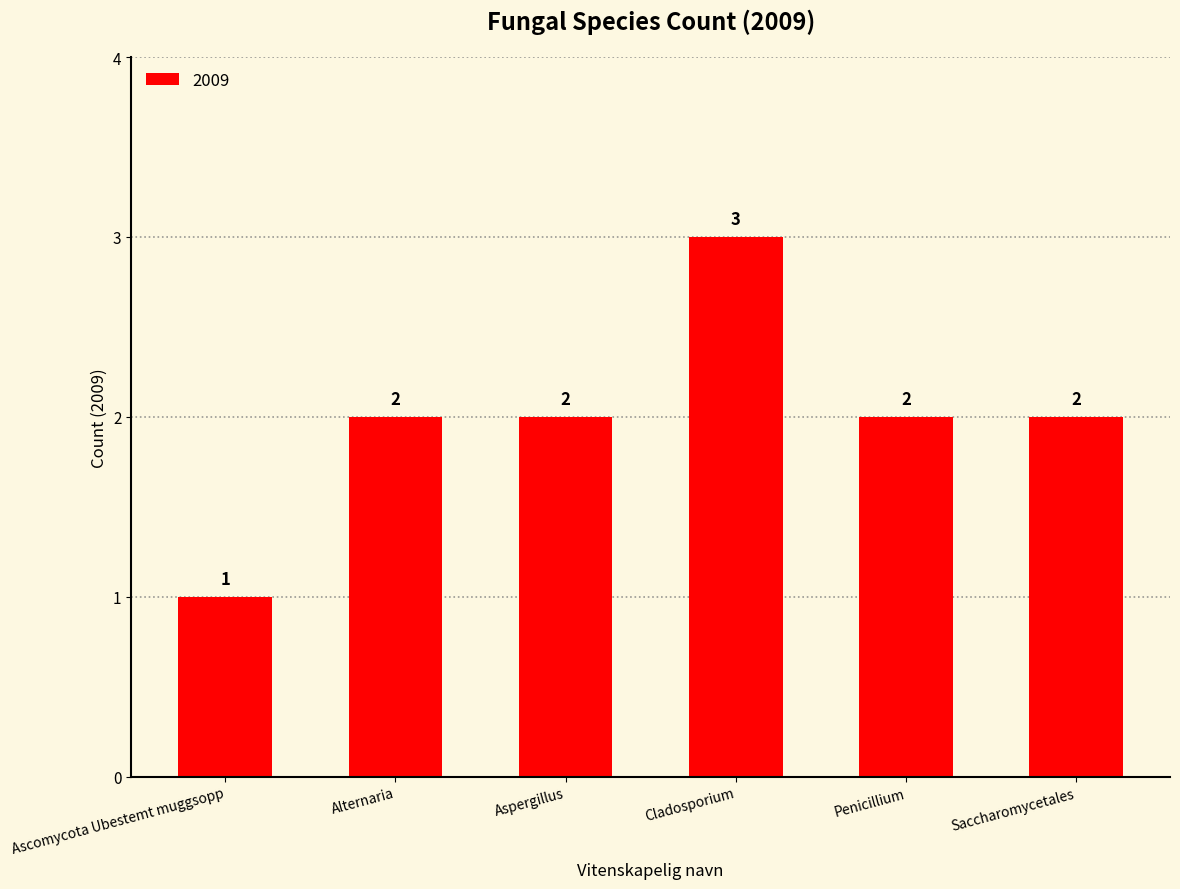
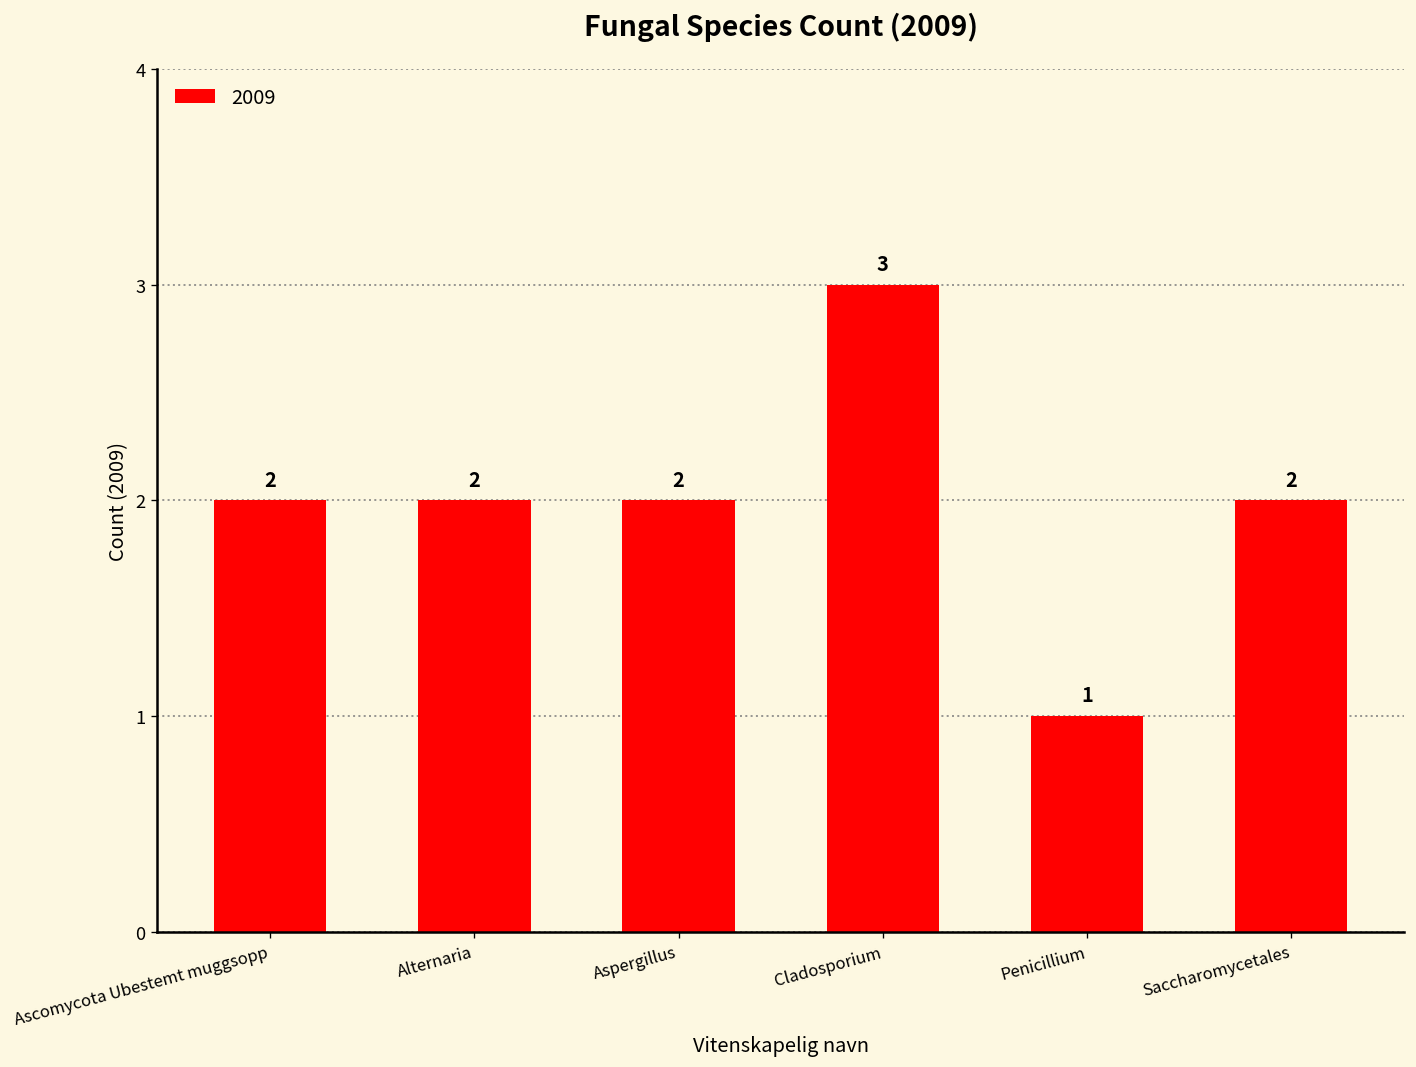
Ascomycota Ubestemt muggsopp: 1 -> 2
Penicillium: 2 -> 1
